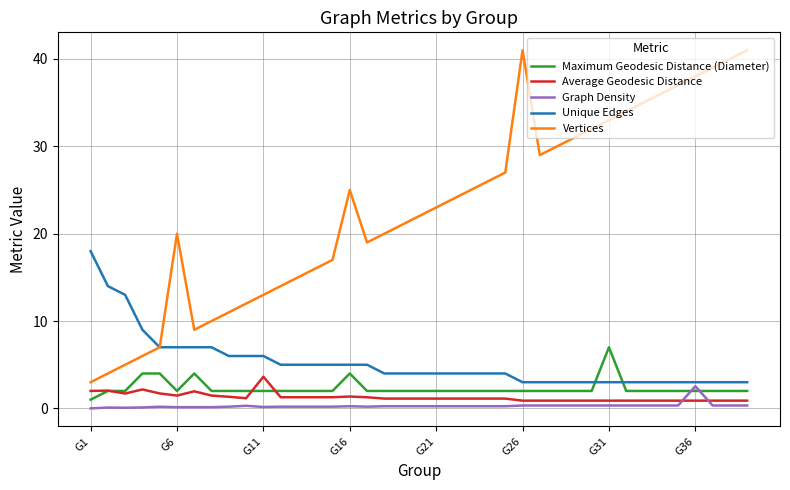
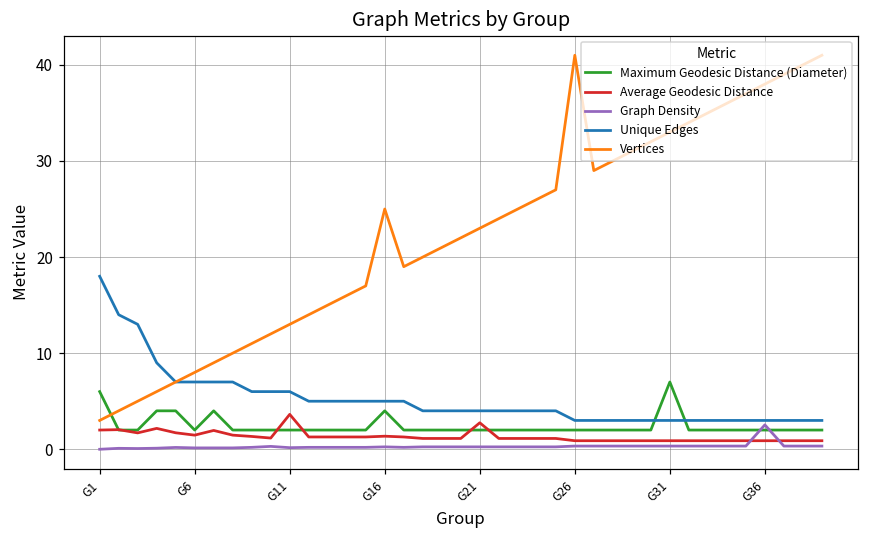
Maximum Geodesic Distance (Diameter), G1: 1 -> 6
Vertices, G6: 20 -> 8
Average Geodesic Distance, G21: 1 -> 3
